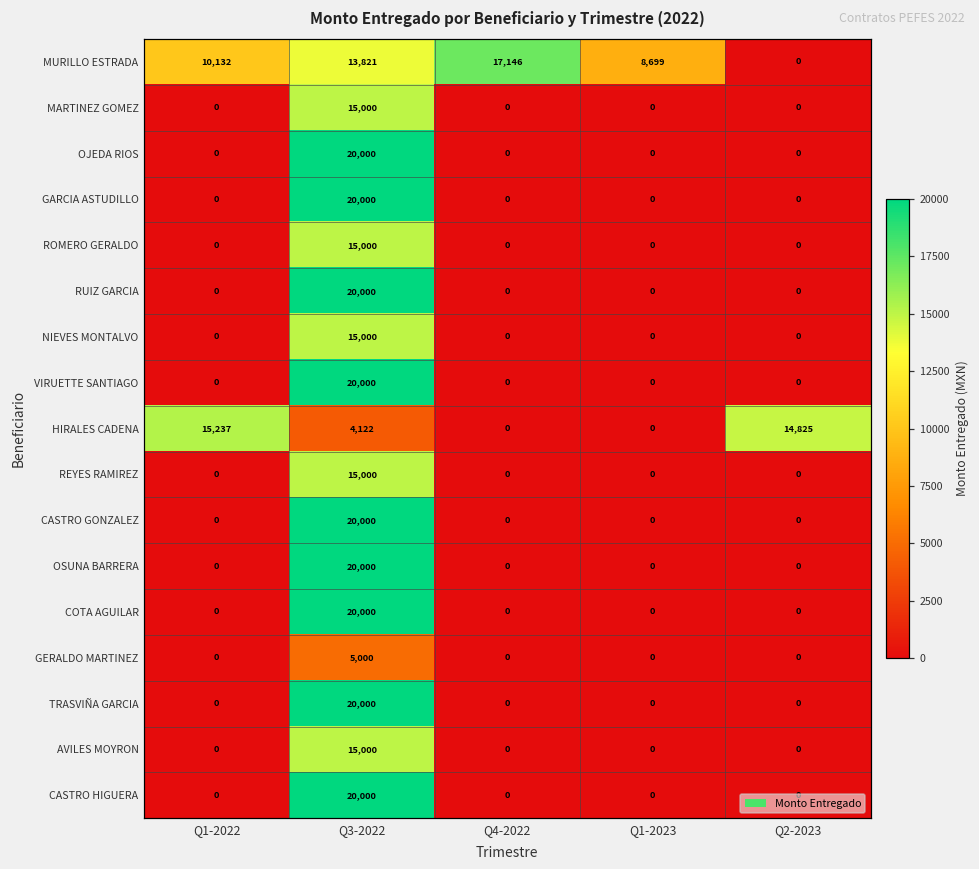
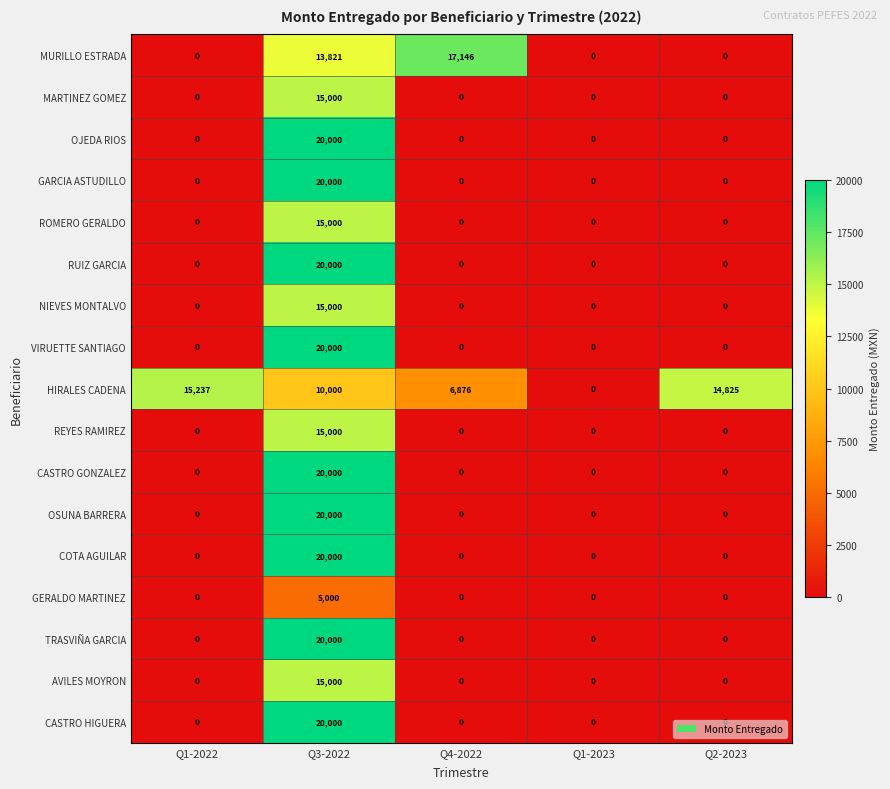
MURILLO ESTRADA, Q1-2022: 10,132 -> 0
MURILLO ESTRADA, Q1-2023: 8,699 -> 0
HIRALES CADENA, Q3-2022: 4,122 -> 10,000
HIRALES CADENA, Q4-2022: 0 -> 6,876
